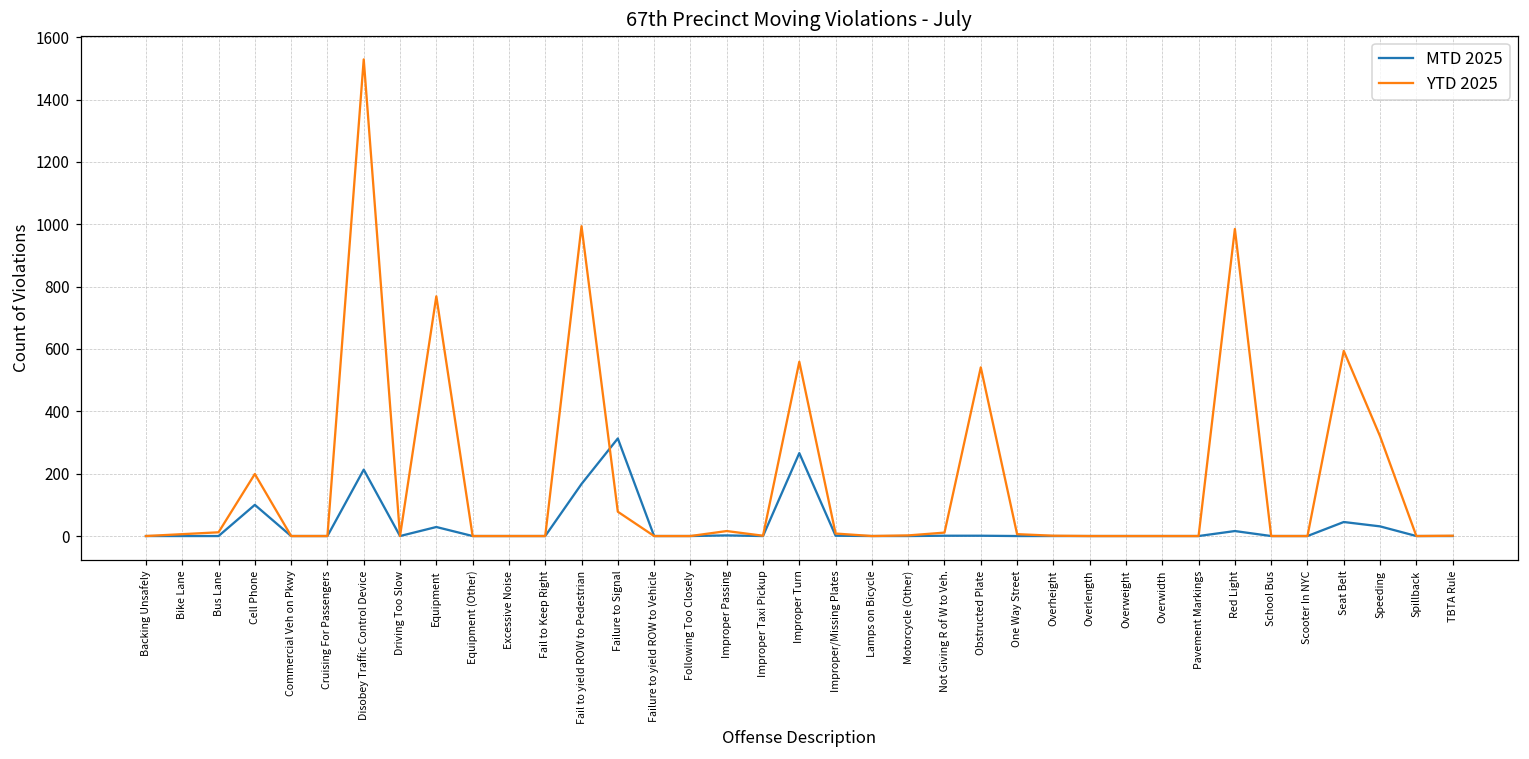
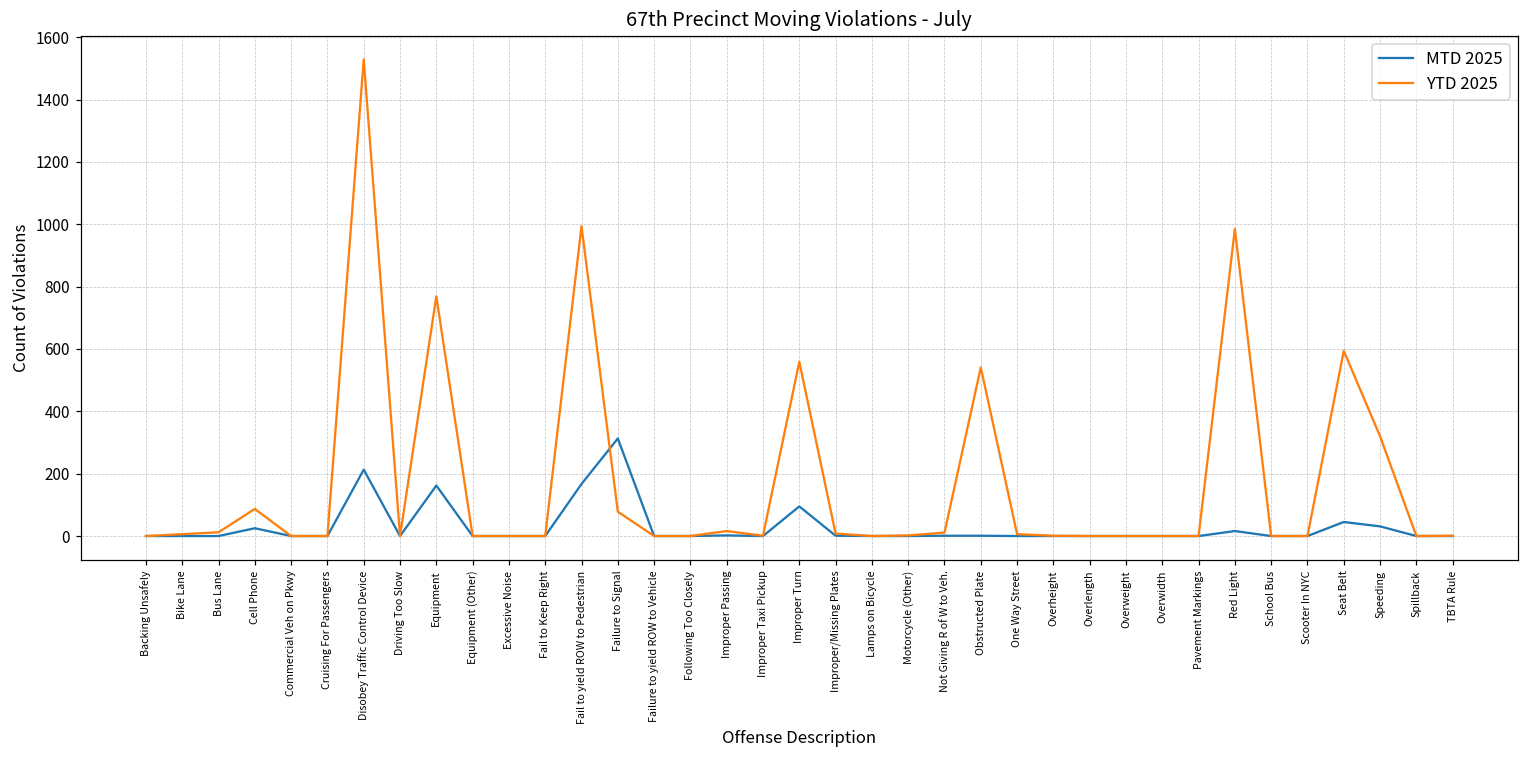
MTD 2025, Cell Phone: 100 -> 30
YTD 2025, Cell Phone: 200 -> 90
MTD 2025, Equipment: 30 -> 160
MTD 2025, Improper Turn: 270 -> 100
